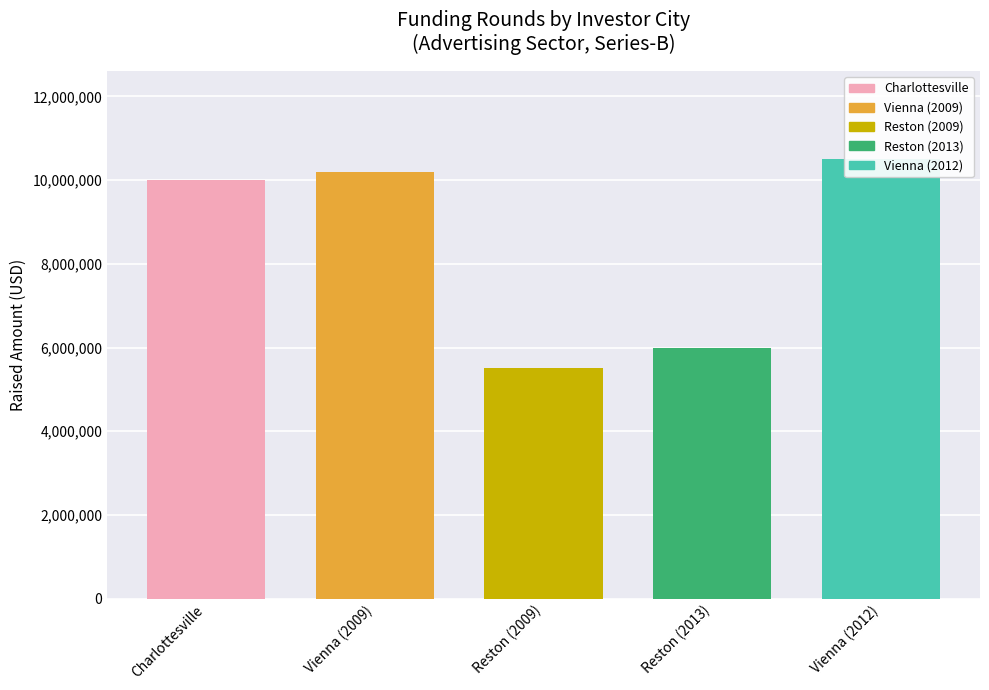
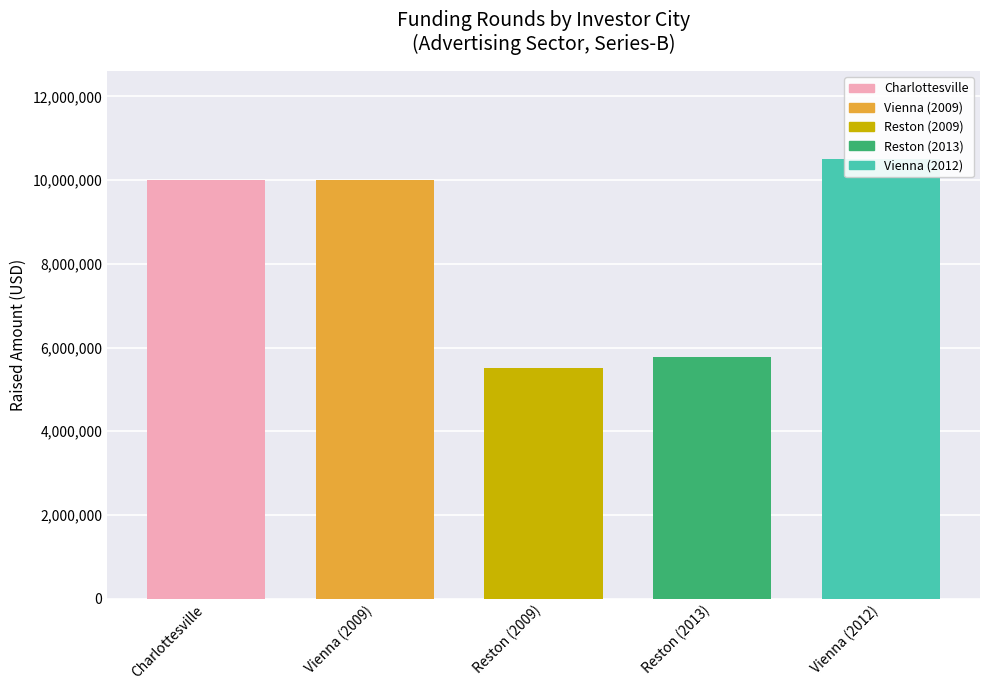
Vienna (2009): 10,200,000 -> 10,000,000
Reston (2013): 6,000,000 -> 5,800,000
